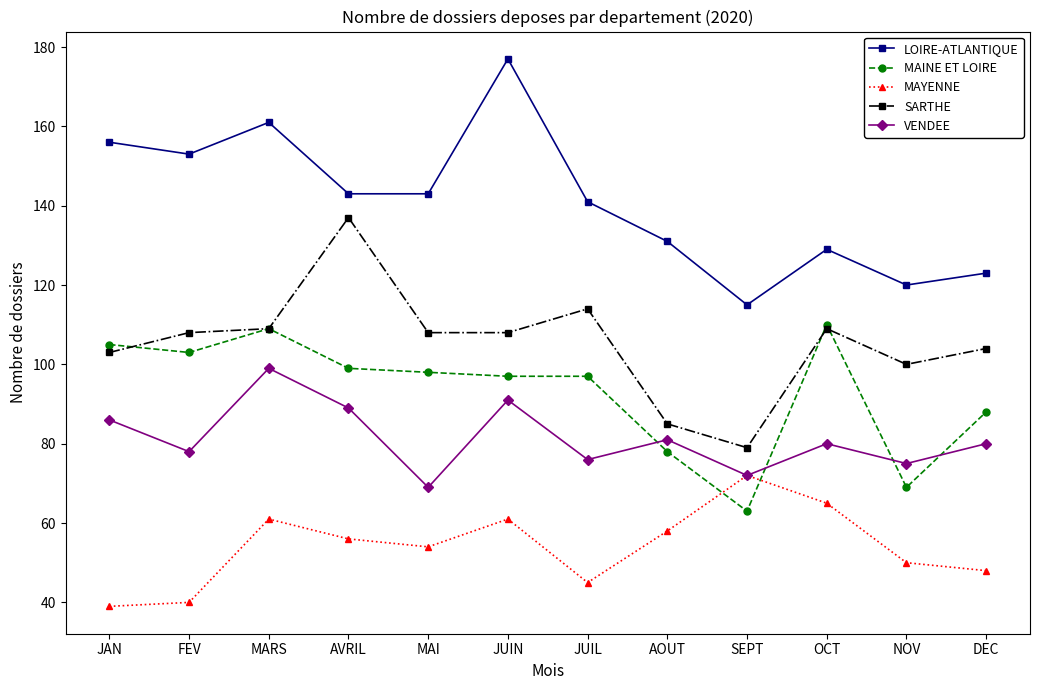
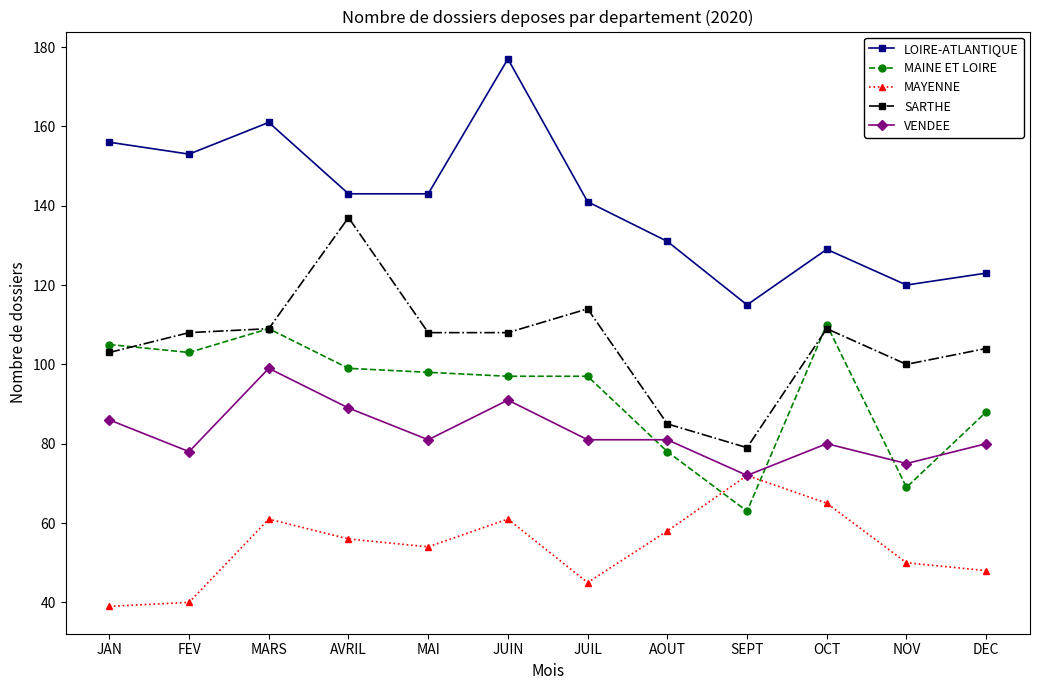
VENDEE, MAI: 69 -> 81
VENDEE, JUIL: 76 -> 81
